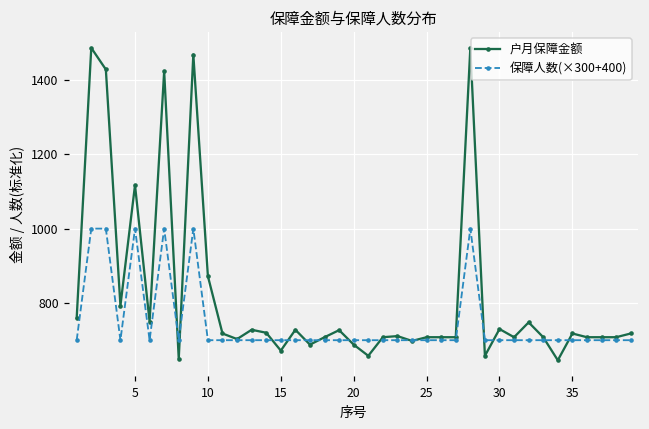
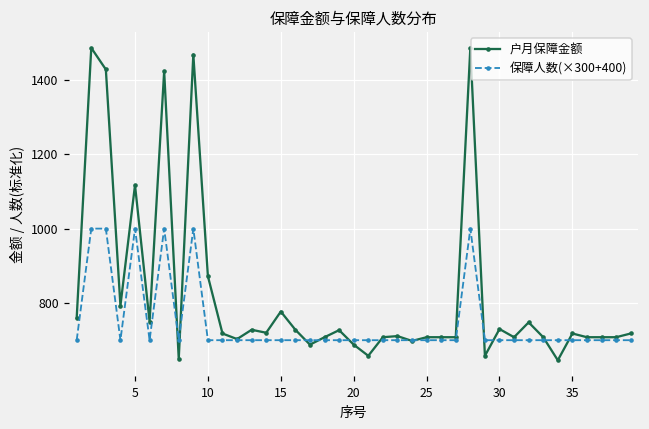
户月保障金额, 15: 670 -> 780
